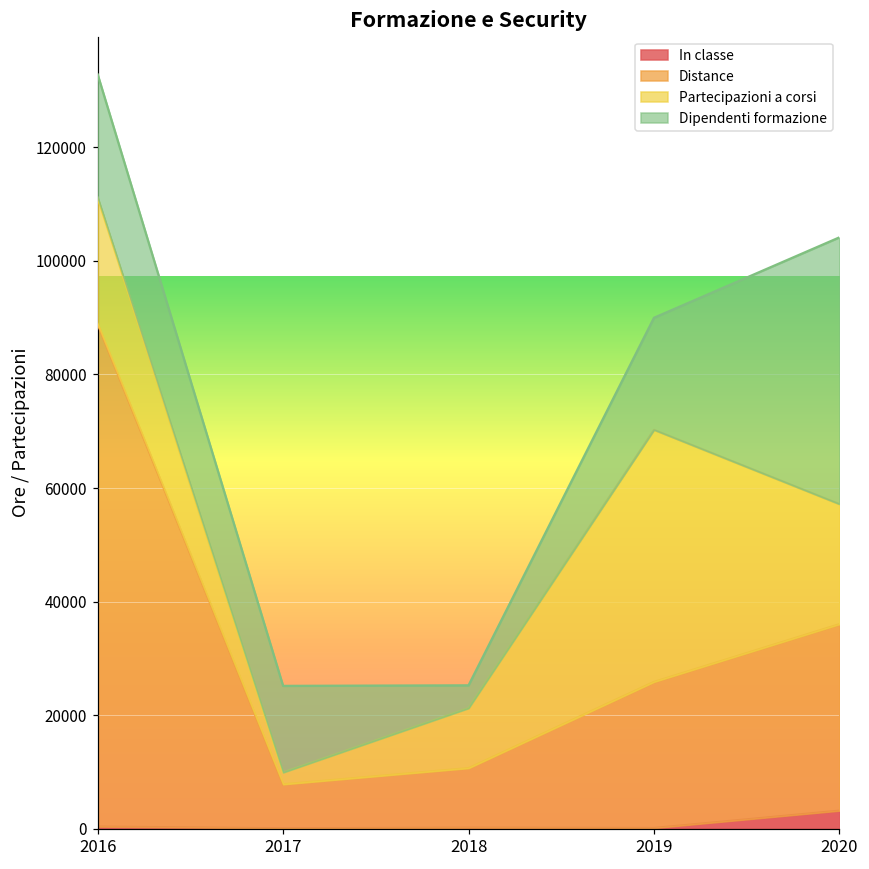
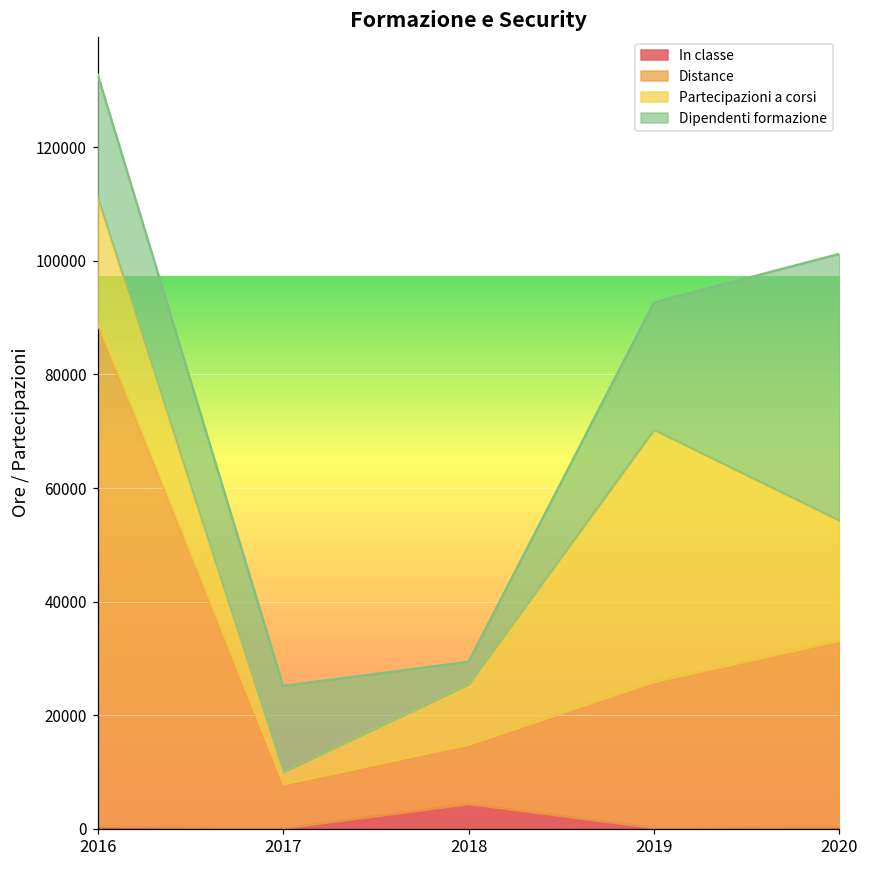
In classe, 2018: 0 -> 4000
Dipendenti formazione, 2019: 20000 -> 22000
In classe, 2020: 3000 -> 0
